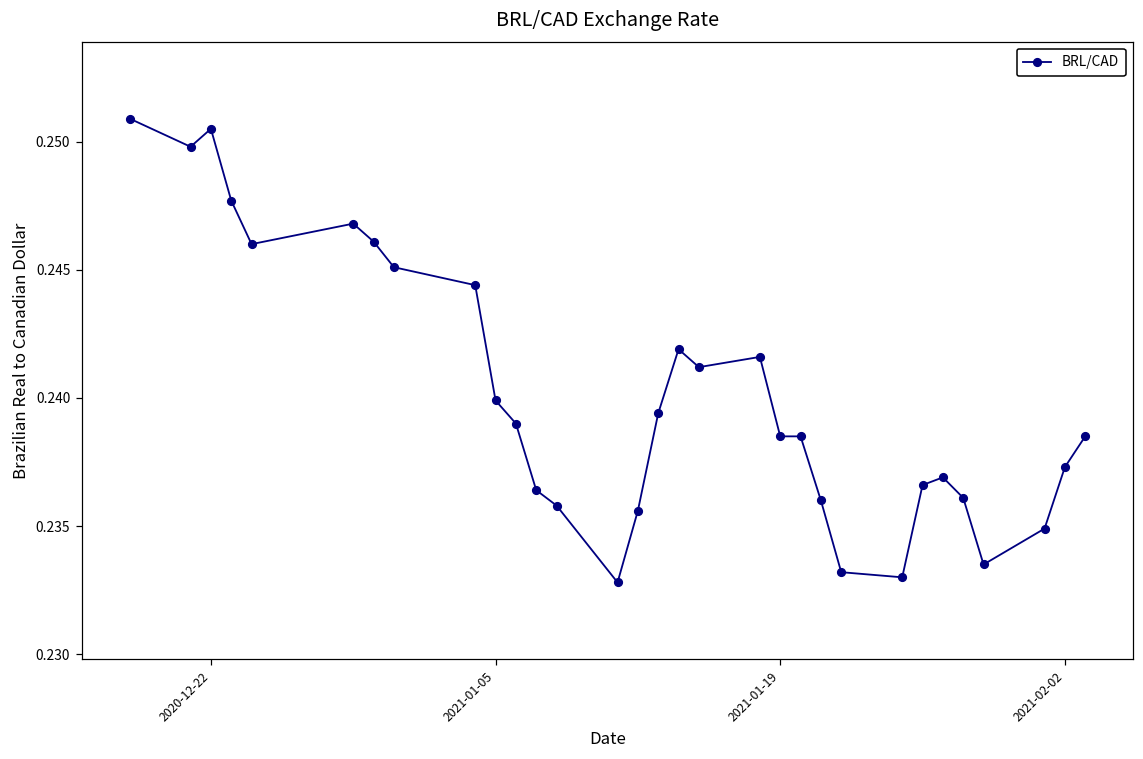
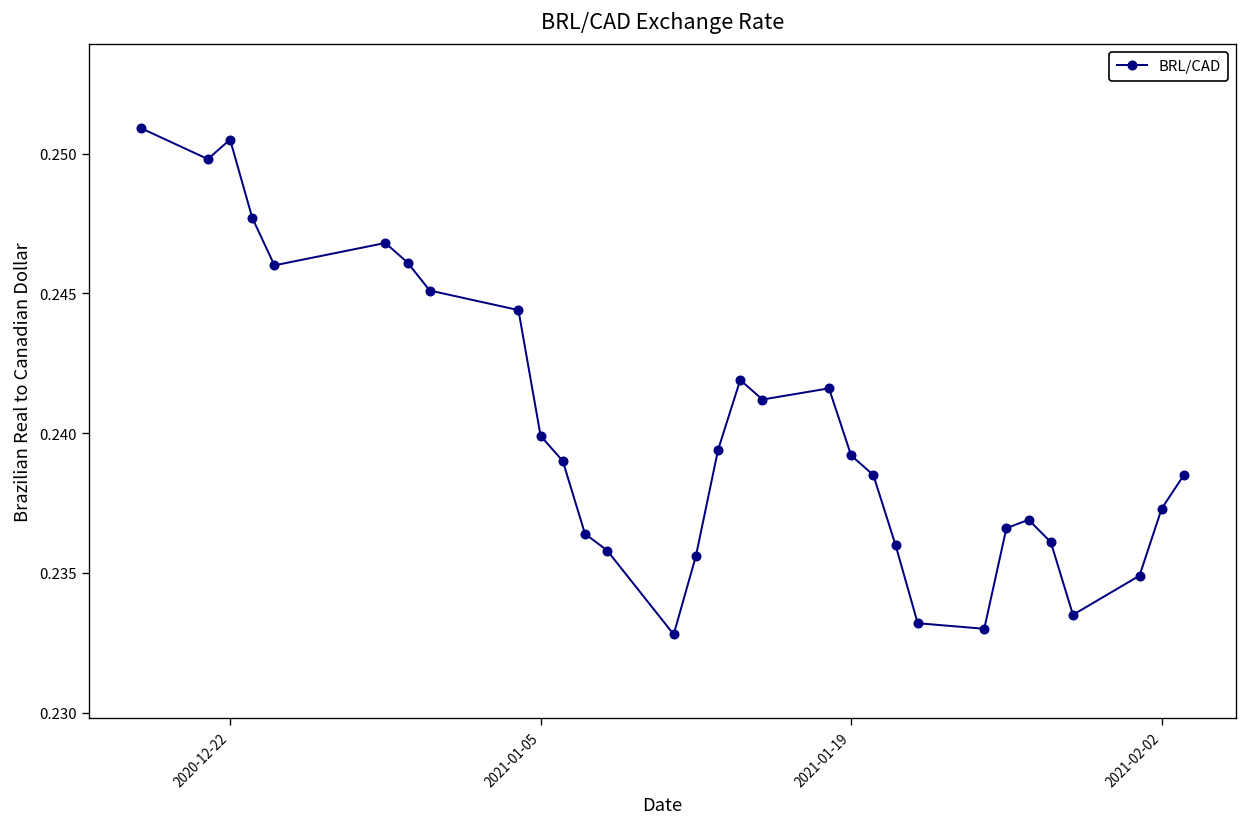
2021-01-19: 0.2385 -> 0.2392
